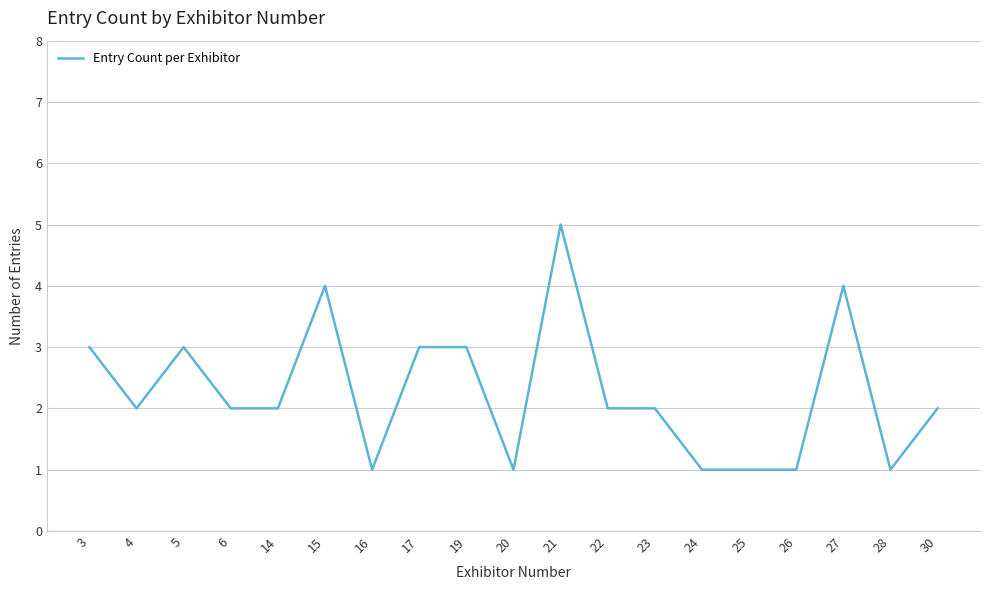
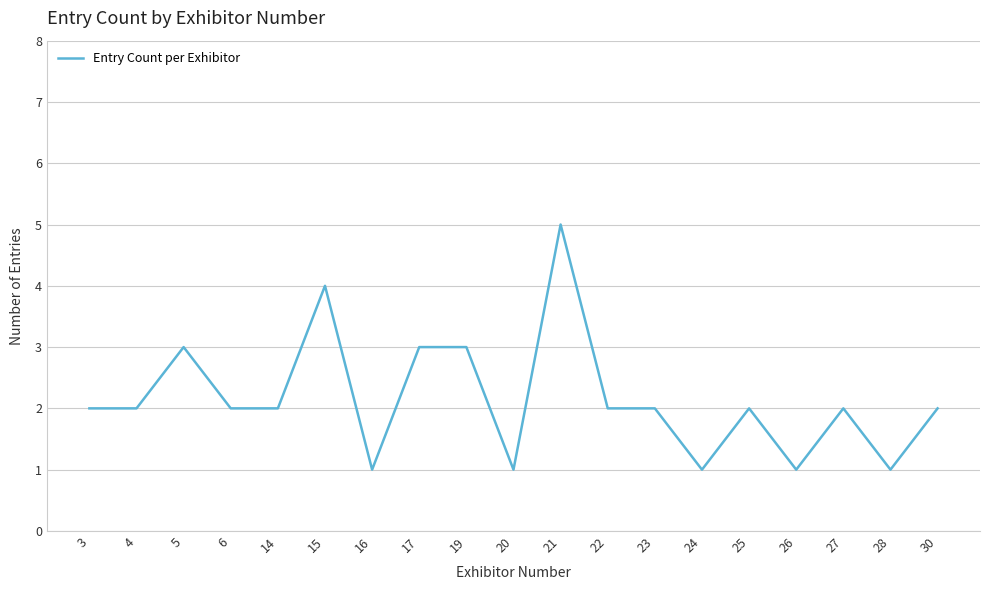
3: 3 -> 2
25: 1 -> 2
27: 4 -> 2
